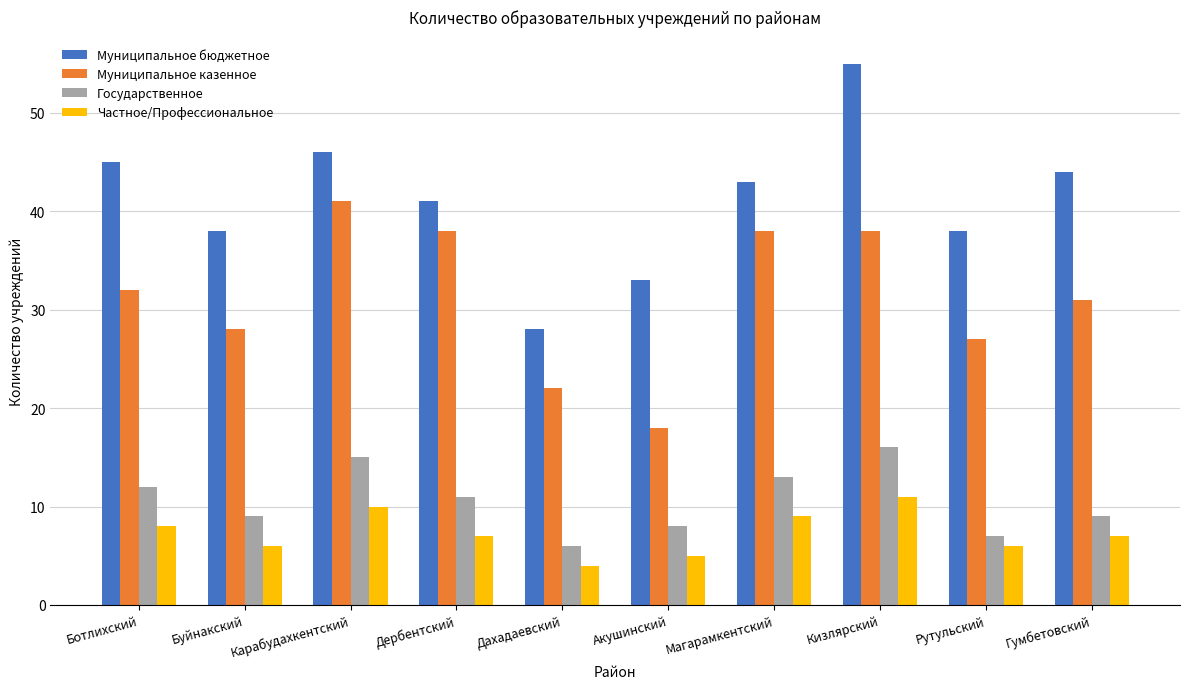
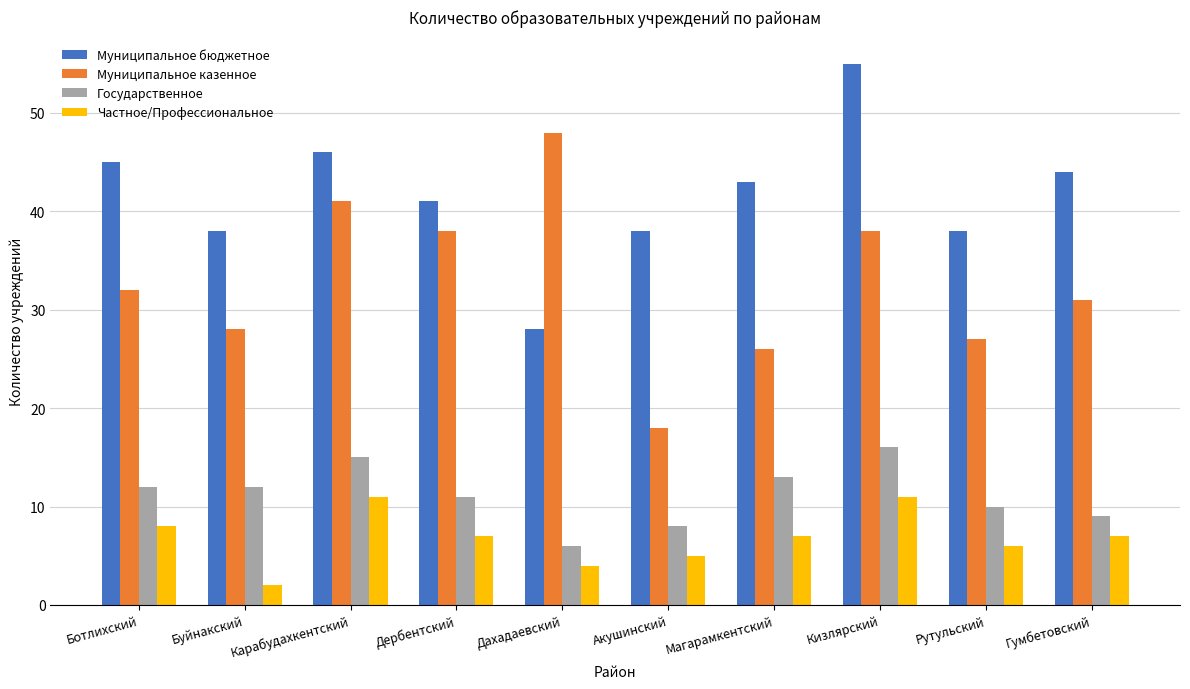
Государственное, Буйнакский: 9 -> 12
Частное/Профессиональное, Буйнакский: 6 -> 2
Частное/Профессиональное, Карабудахкентский: 10 -> 11
Муниципальное казенное, Дахадаевский: 22 -> 48
Муниципальное бюджетное, Акушинский: 33 -> 38
Муниципальное казенное, Магарамкентский: 38 -> 26
Частное/Профессиональное, Магарамкентский: 9 -> 7
Государственное, Рутульский: 7 -> 10
